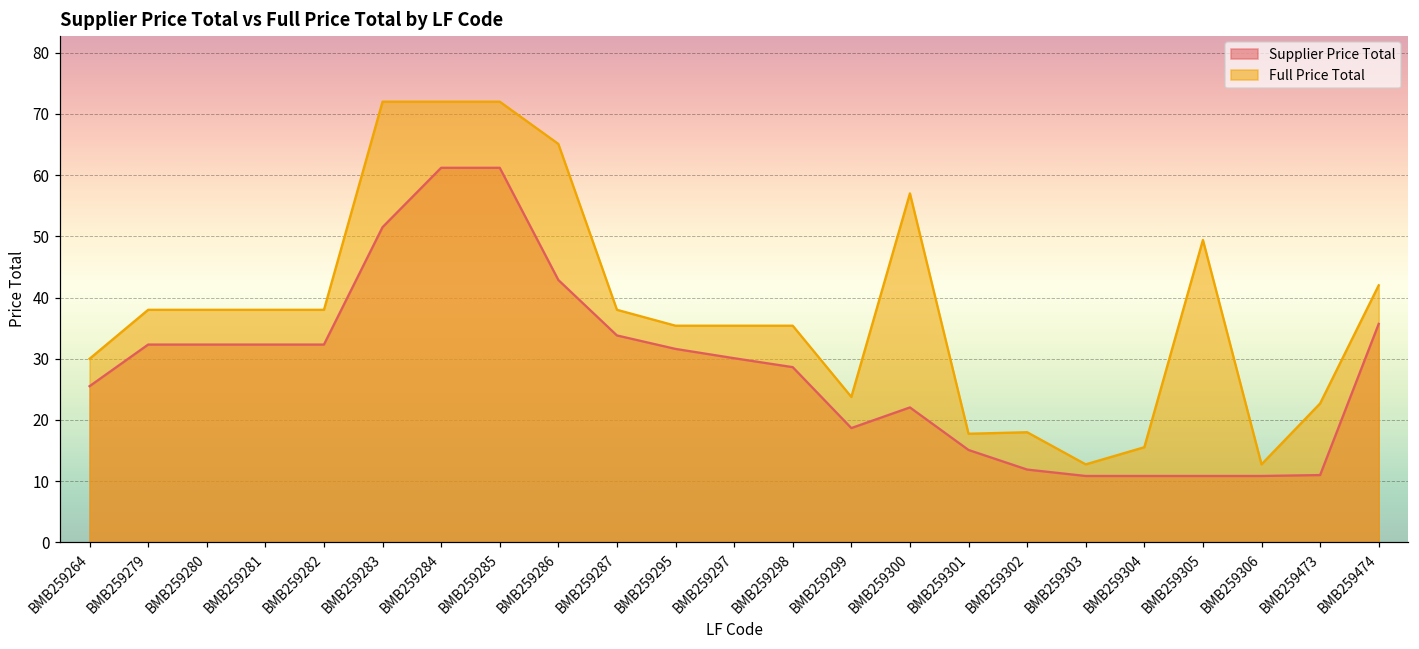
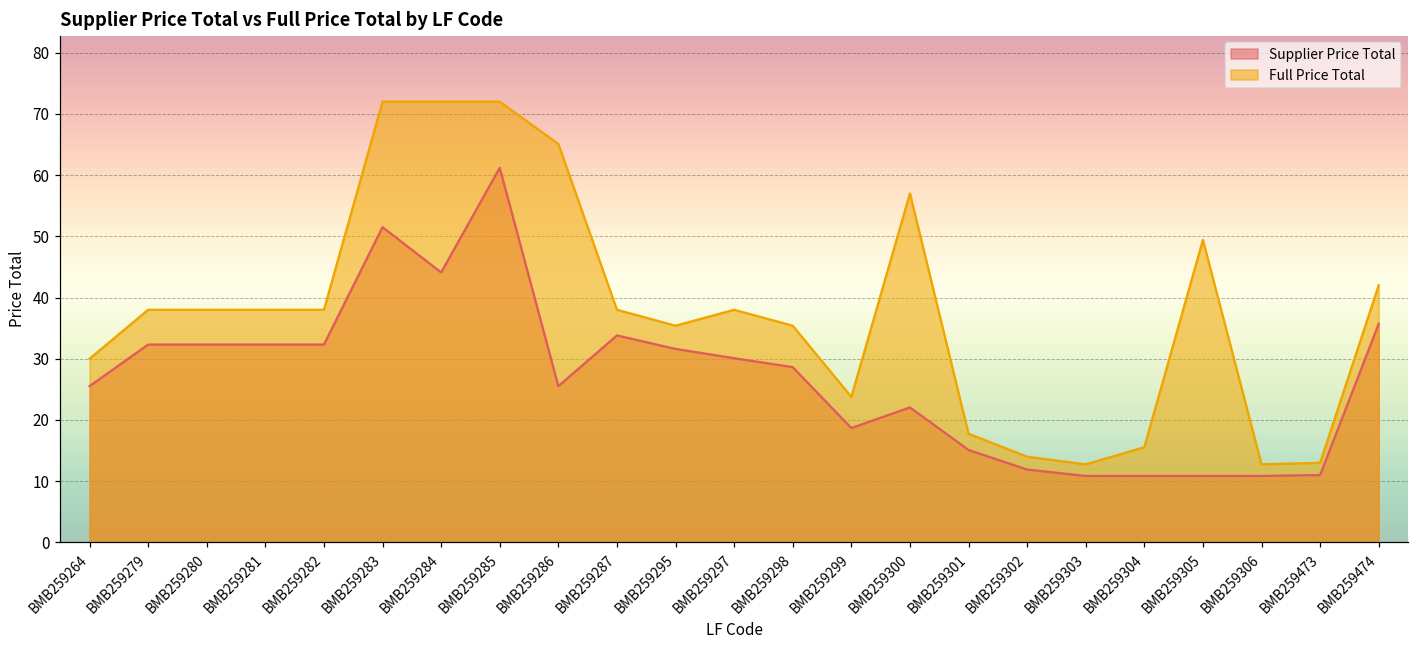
Supplier Price Total, BMB259284: 61 -> 44
Supplier Price Total, BMB259286: 43 -> 26
Full Price Total, BMB259297: 35 -> 38
Full Price Total, BMB259302: 18 -> 14
Full Price Total, BMB259473: 23 -> 13
